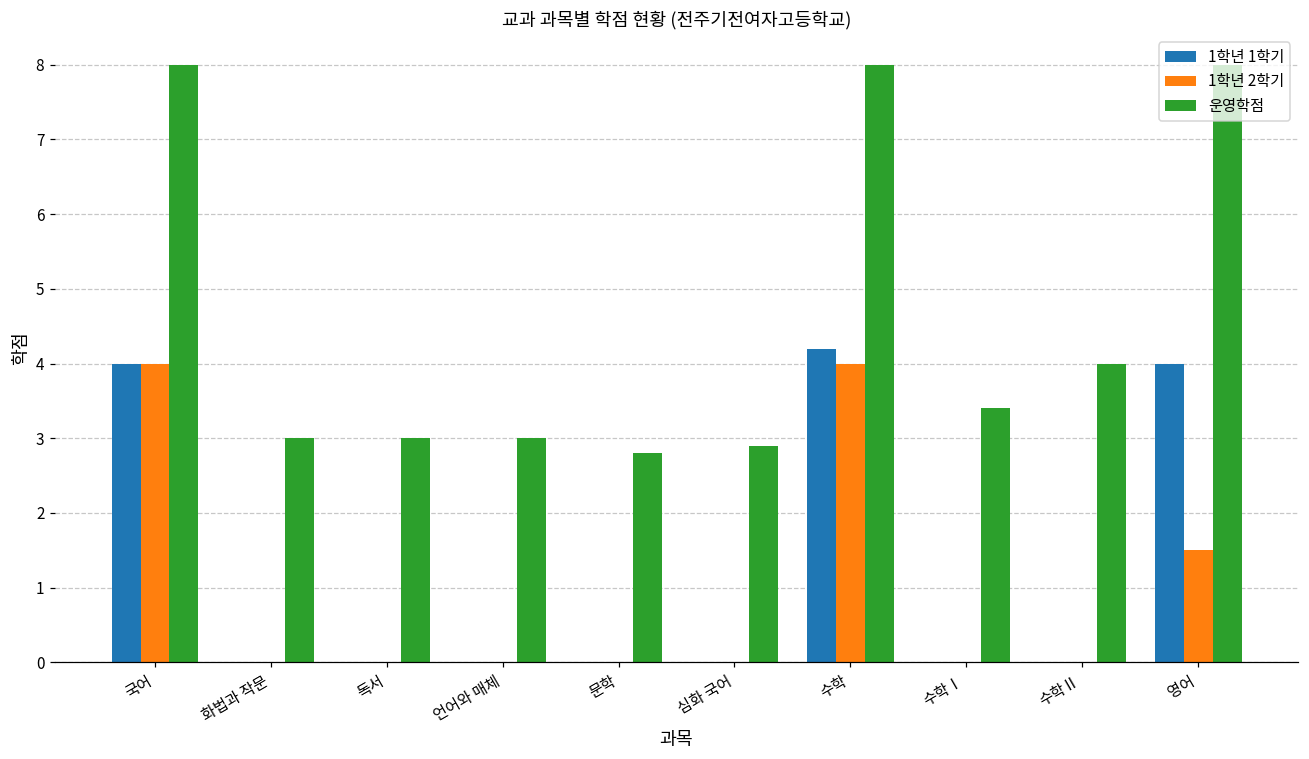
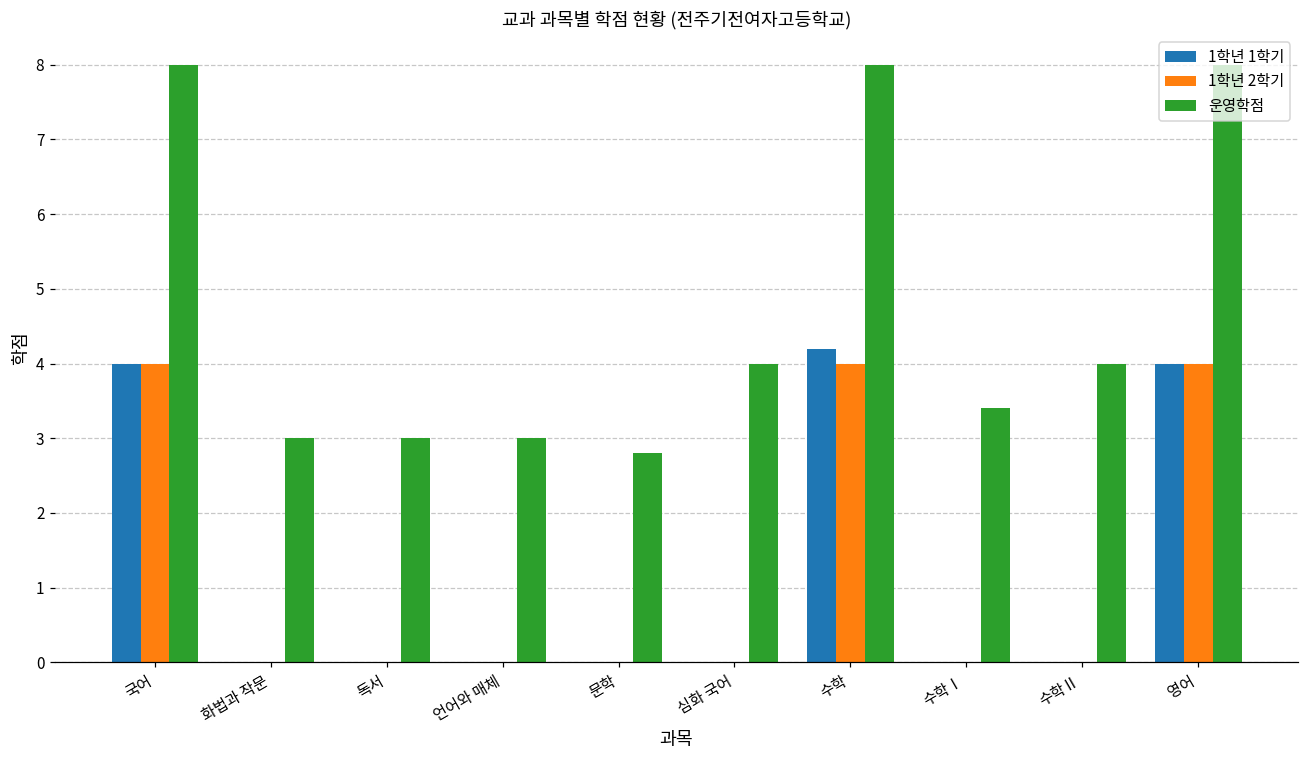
운영학점, 심화 국어: 2.9 -> 4.0
1학년 2학기, 영어: 1.5 -> 4.0
